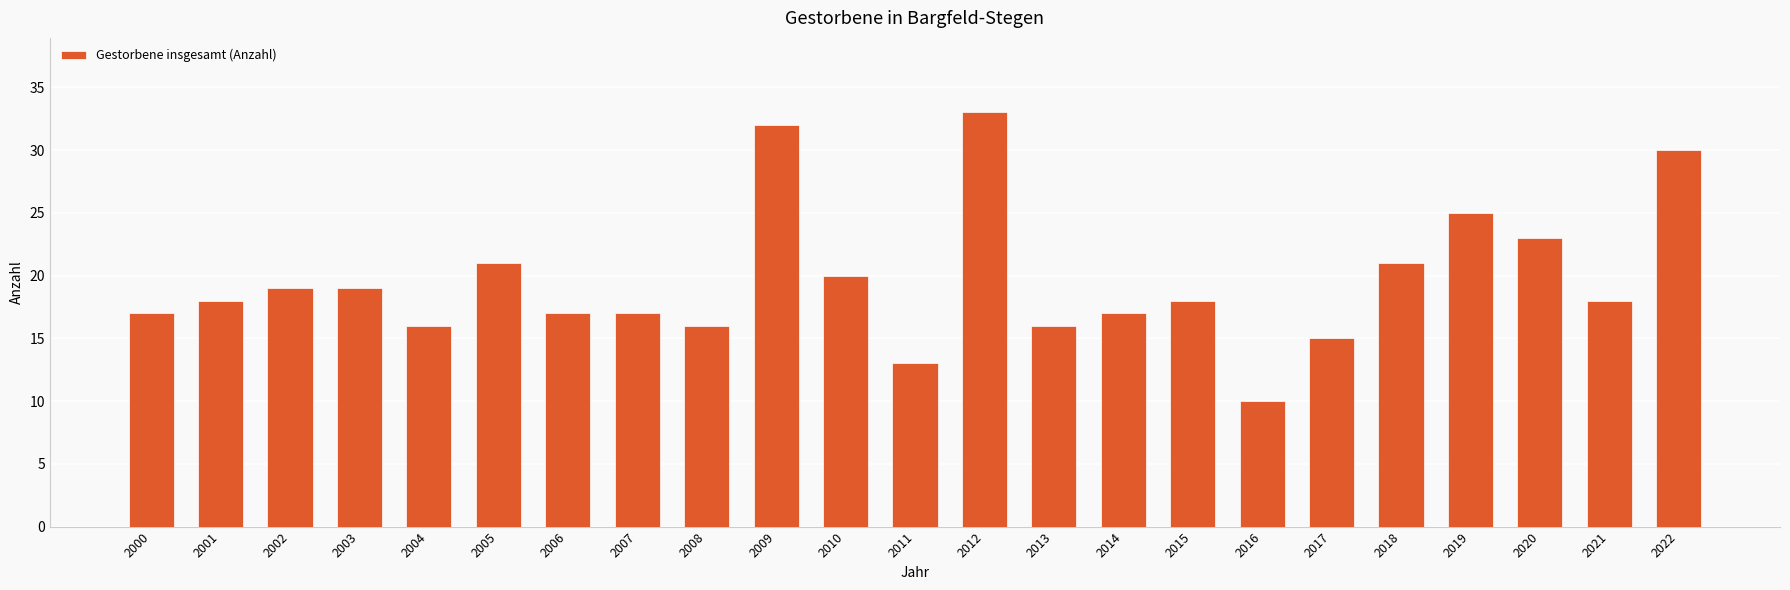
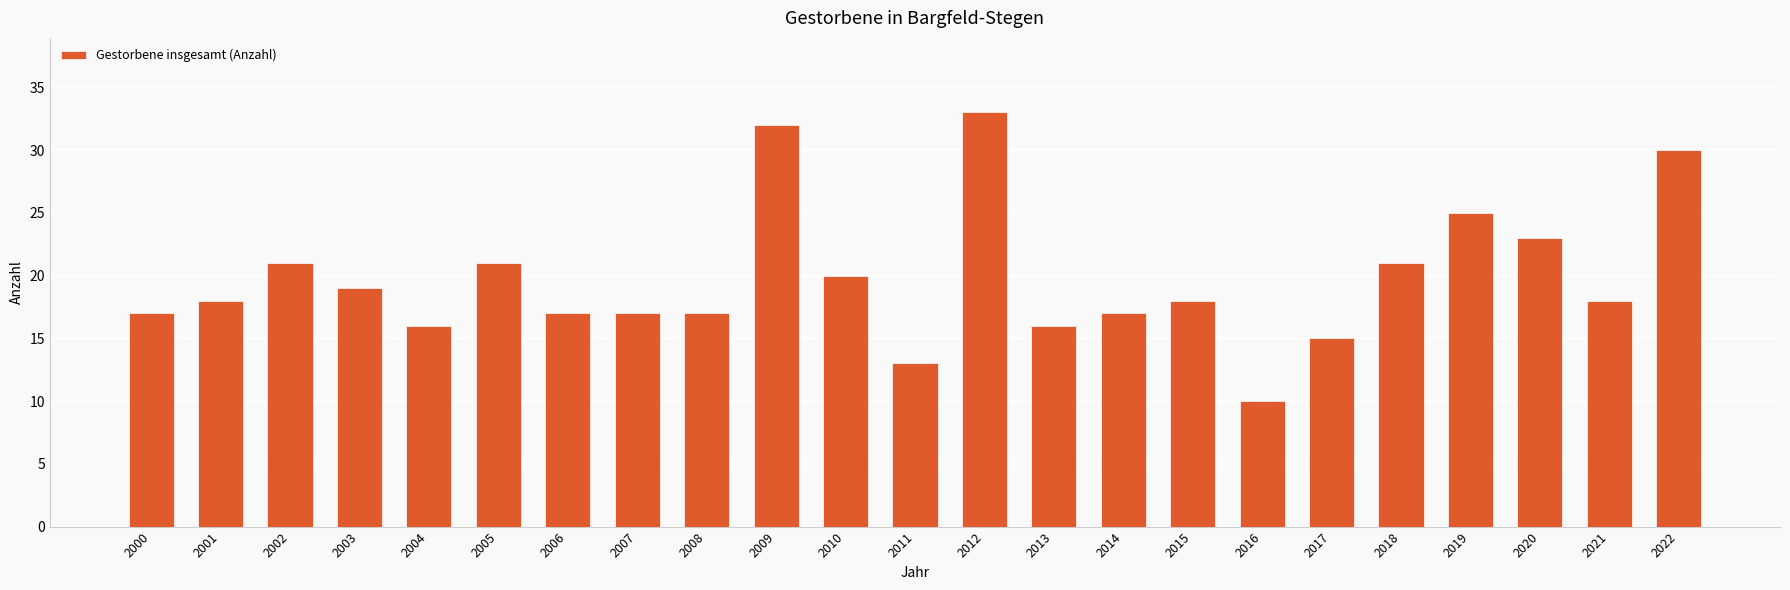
2002: 19 -> 21
2008: 16 -> 17
